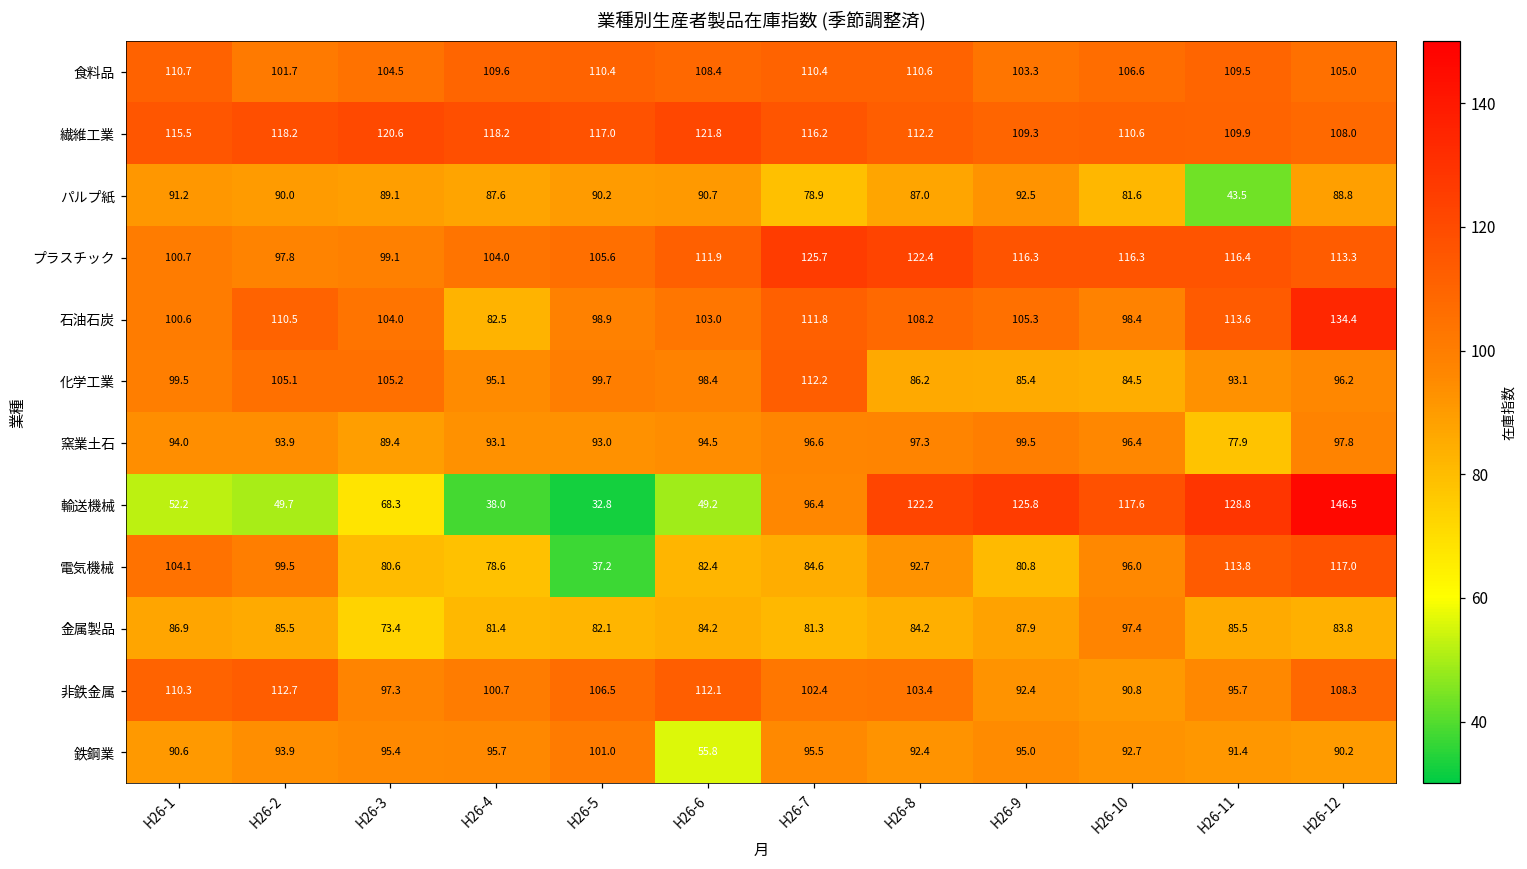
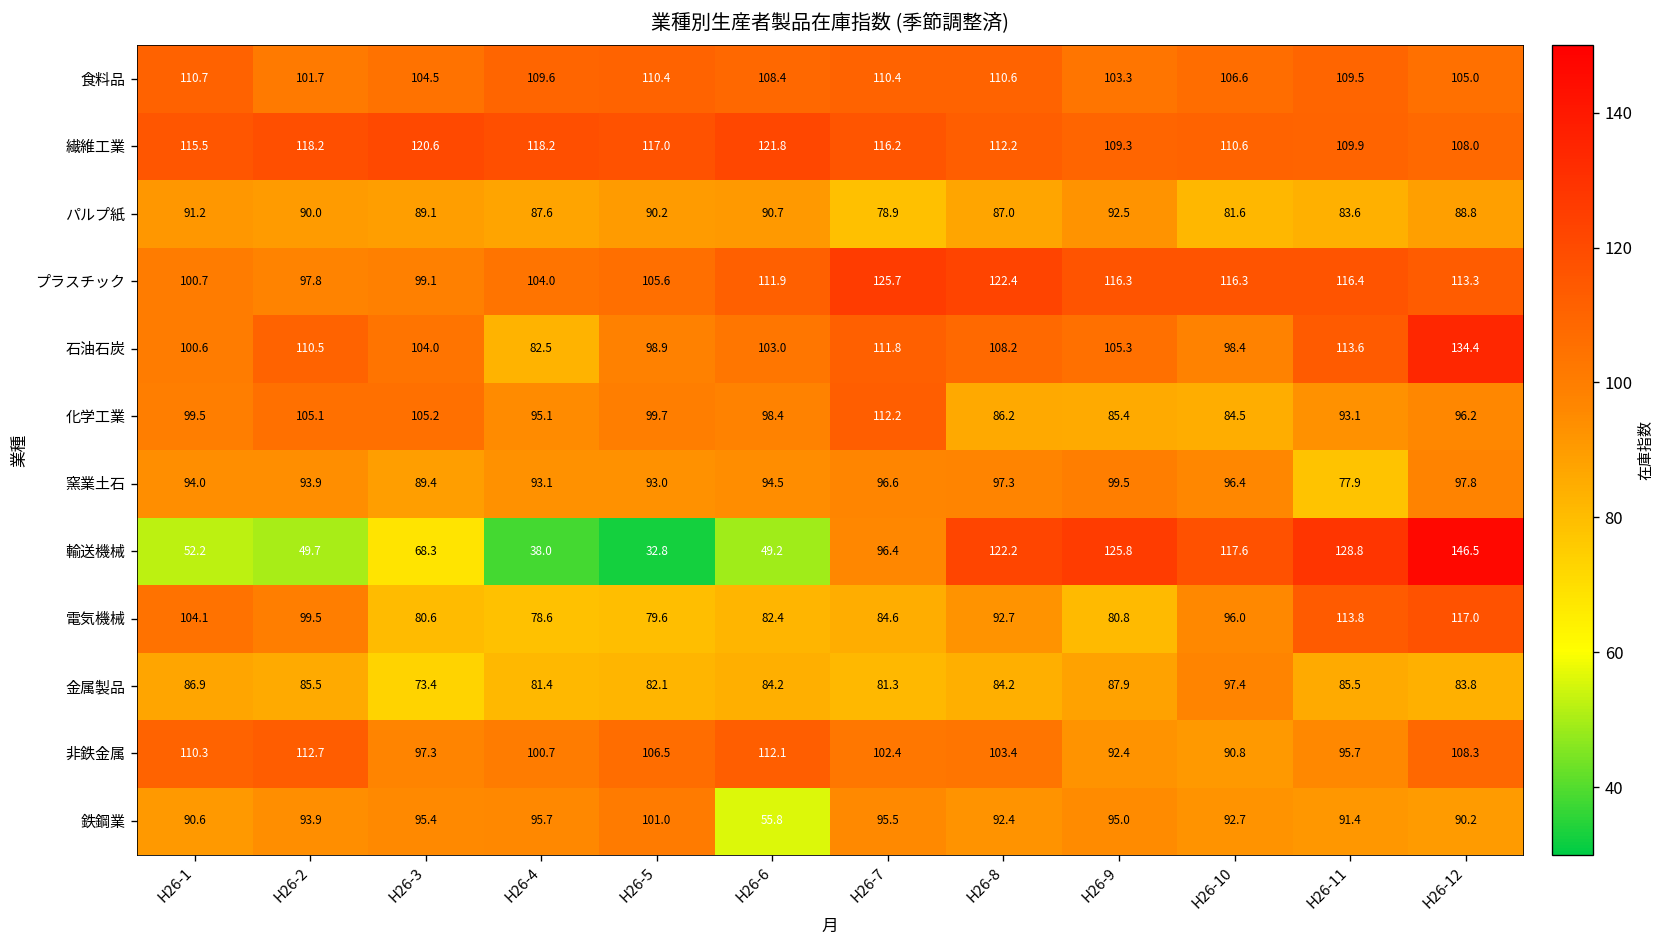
パルプ紙, H26-11: 43.5 -> 83.6
電気機械, H26-5: 37.2 -> 79.6
